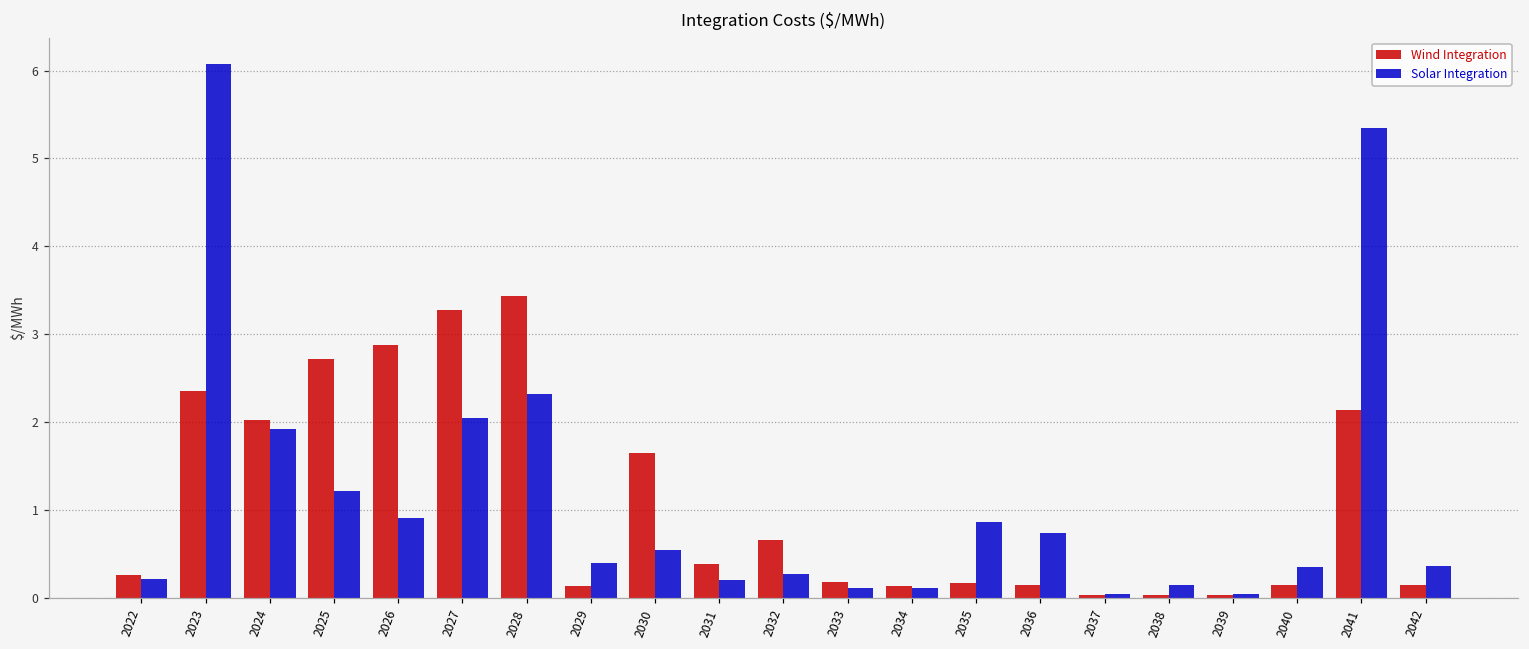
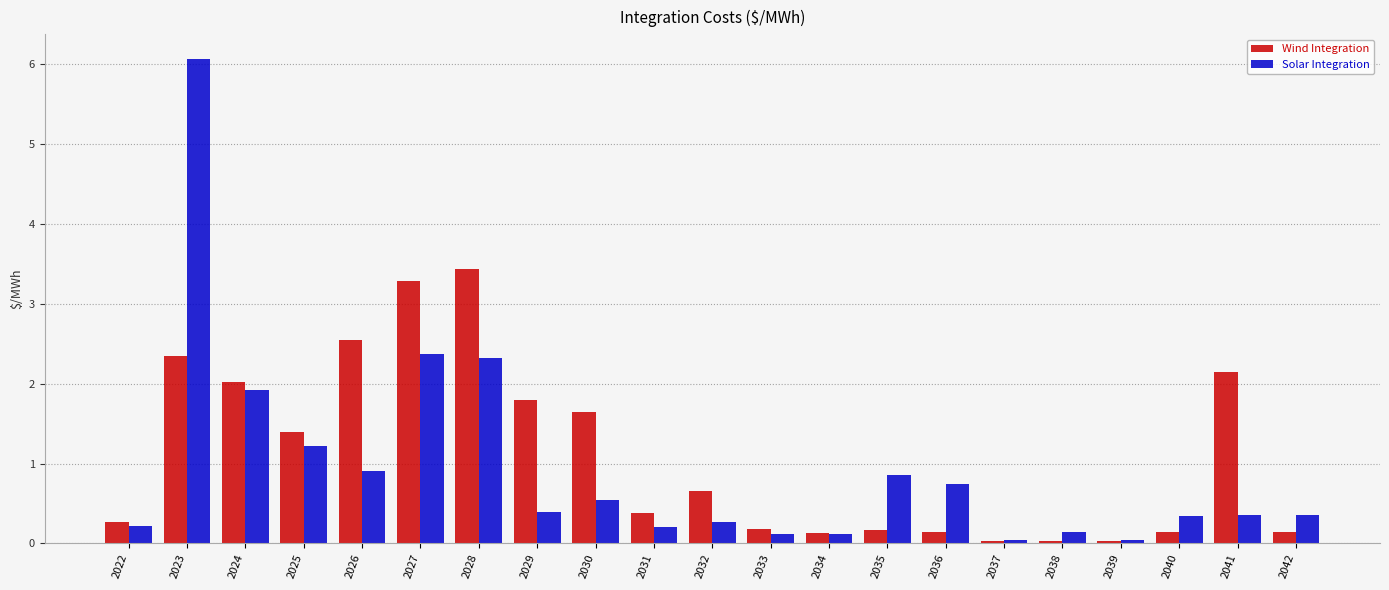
Wind Integration, 2025: 2.7 -> 1.4
Wind Integration, 2026: 2.9 -> 2.6
Solar Integration, 2027: 2.0 -> 2.4
Wind Integration, 2029: 0.1 -> 1.8
Solar Integration, 2041: 5.3 -> 0.4
